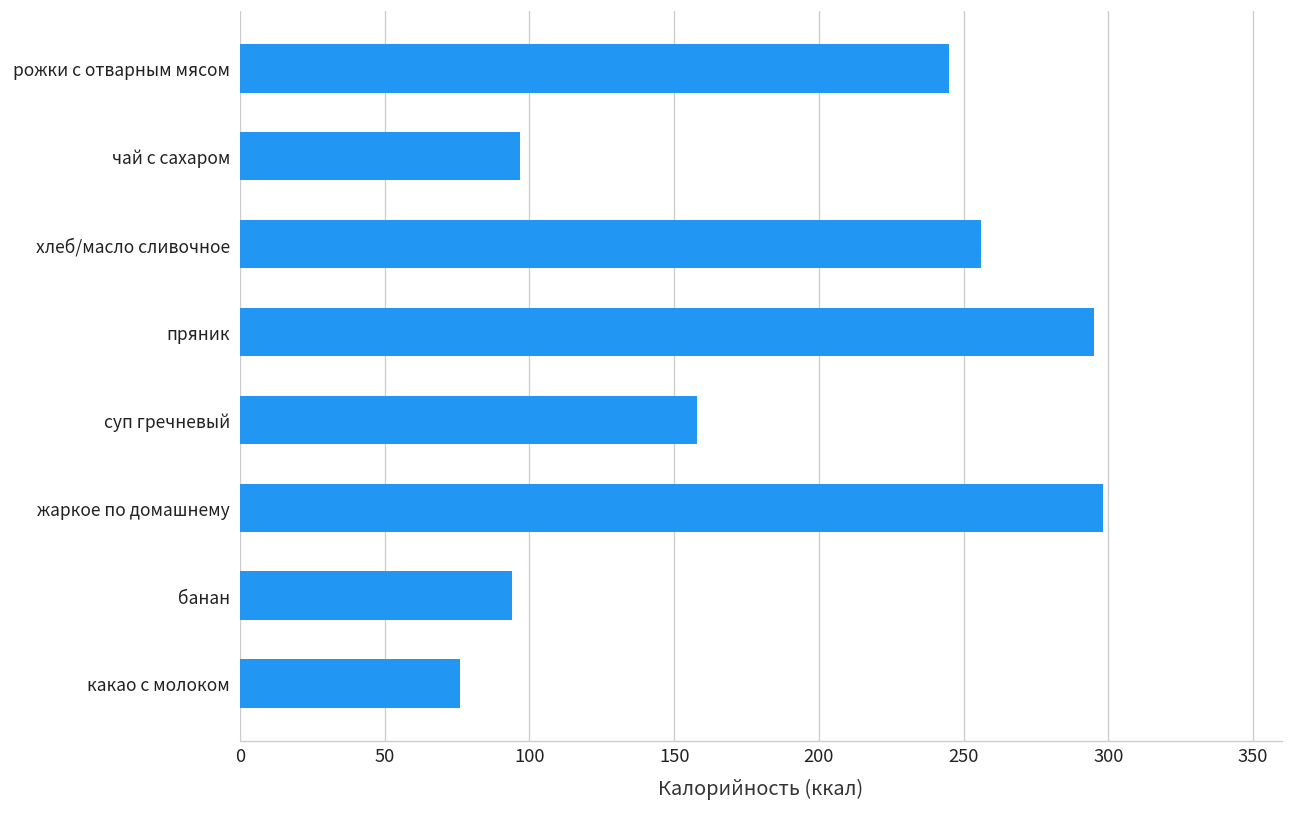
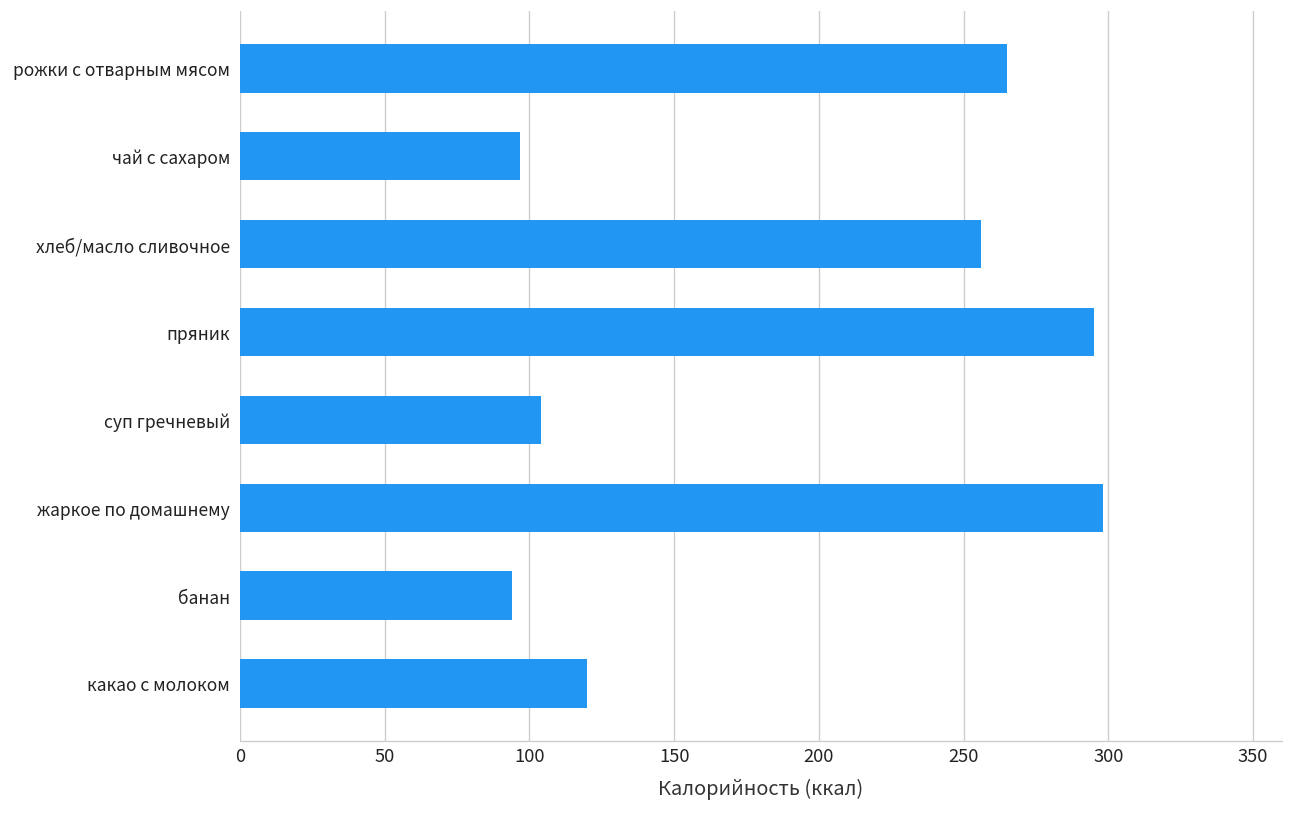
рожки с отварным мясом: 245 -> 265
суп гречневый: 158 -> 104
какао с молоком: 76 -> 120
